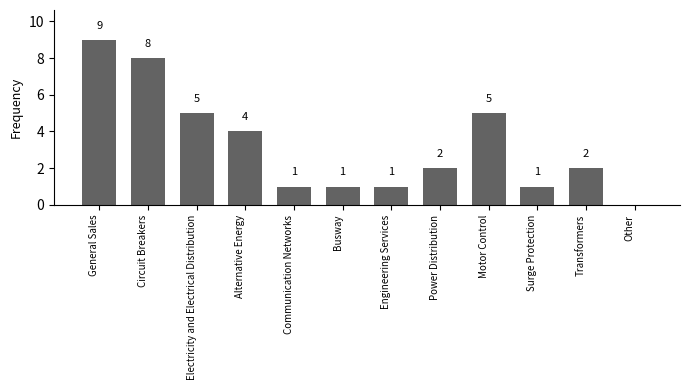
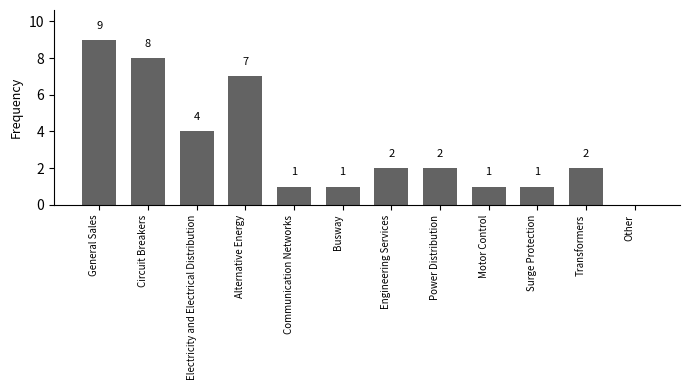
Electricity and Electrical Distribution: 5 -> 4
Alternative Energy: 4 -> 7
Engineering Services: 1 -> 2
Motor Control: 5 -> 1
